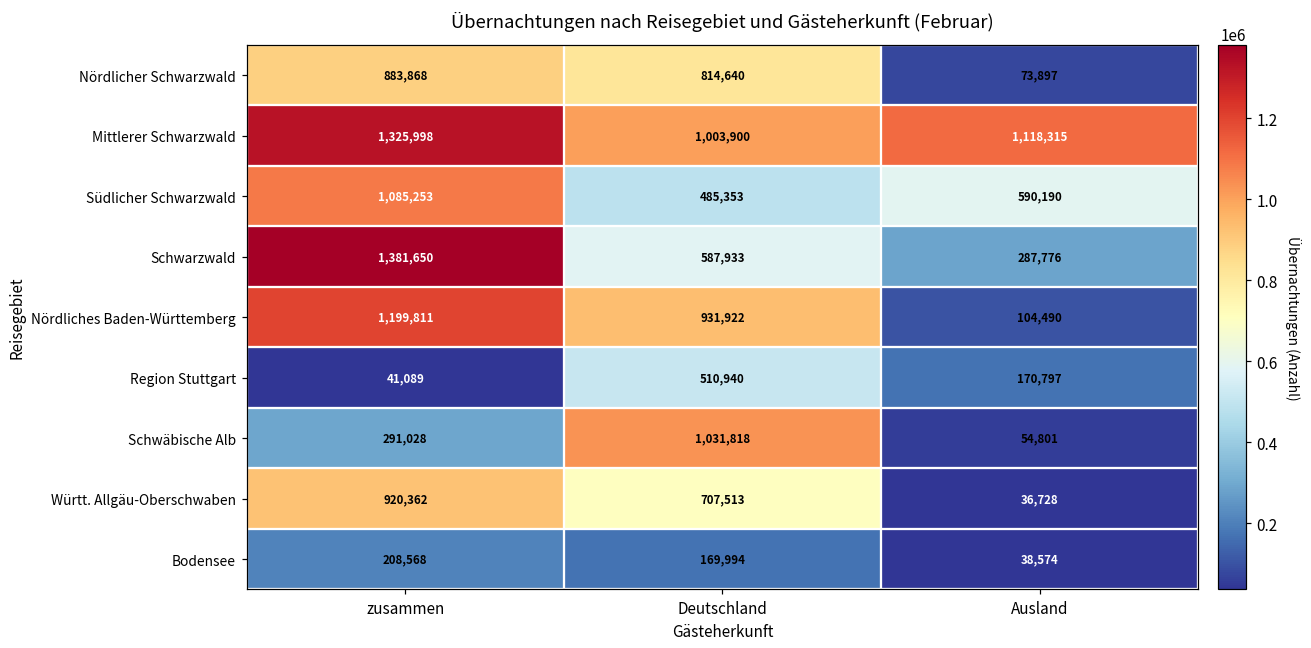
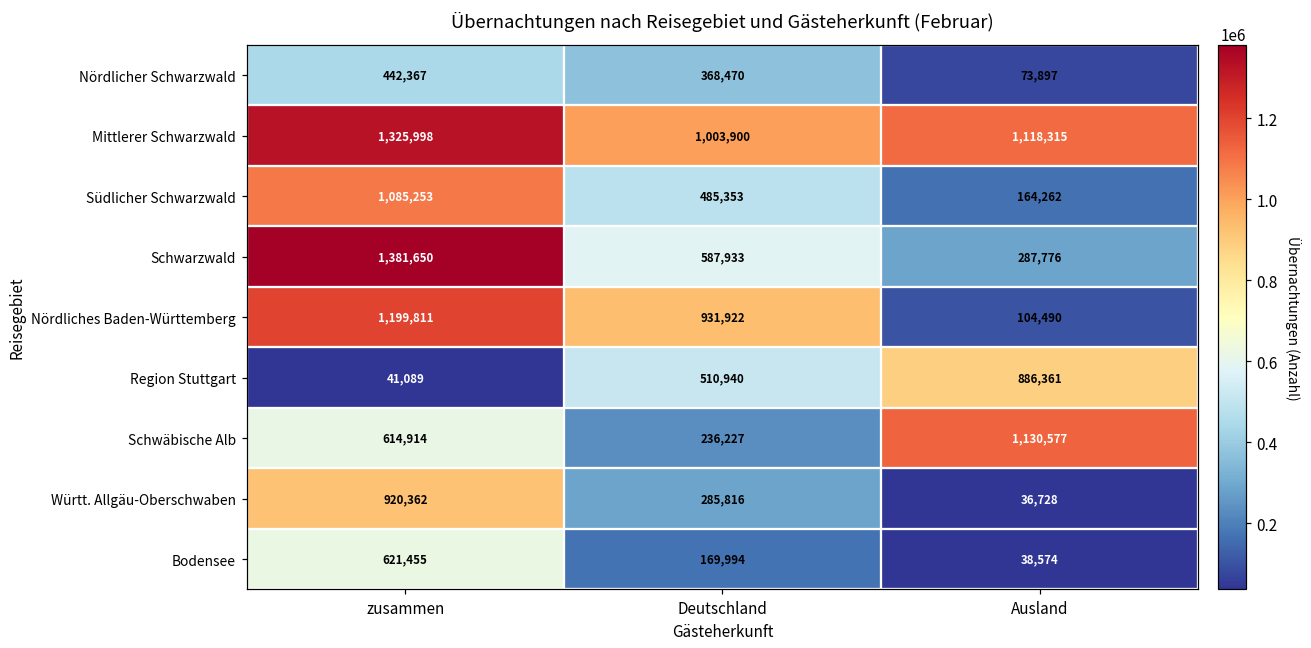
Nördlicher Schwarzwald, zusammen: 883,868 -> 442,367
Nördlicher Schwarzwald, Deutschland: 814,640 -> 368,470
Südlicher Schwarzwald, Ausland: 590,190 -> 164,262
Region Stuttgart, Ausland: 170,797 -> 886,361
Schwäbische Alb, zusammen: 291,028 -> 614,914
Schwäbische Alb, Deutschland: 1,031,818 -> 236,227
Schwäbische Alb, Ausland: 54,801 -> 1,130,577
Württ. Allgäu-Oberschwaben, Deutschland: 707,513 -> 285,816
Bodensee, zusammen: 208,568 -> 621,455
